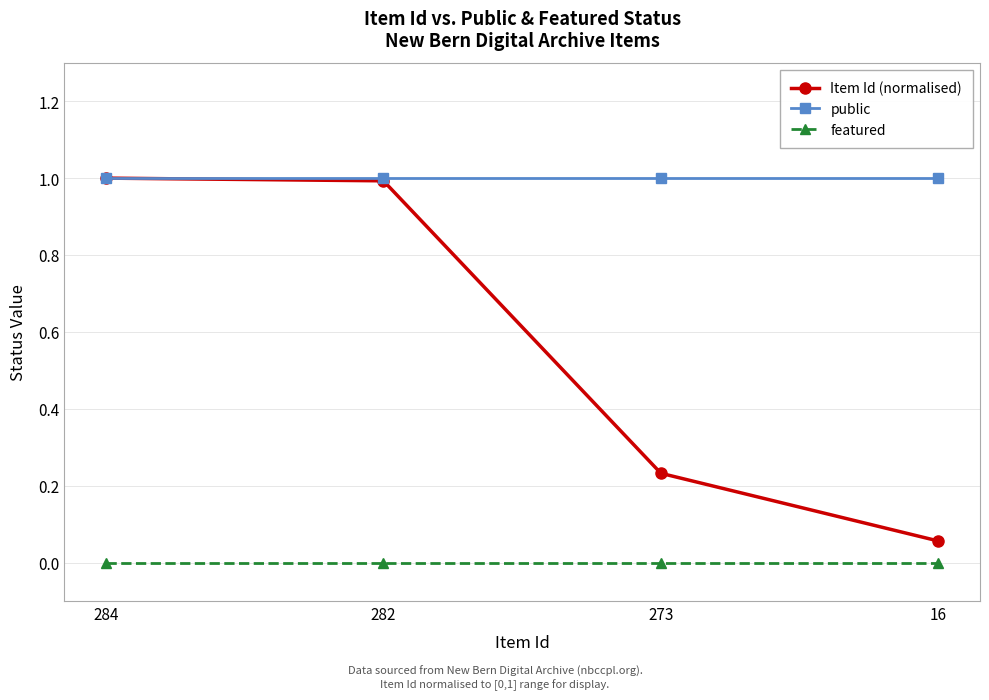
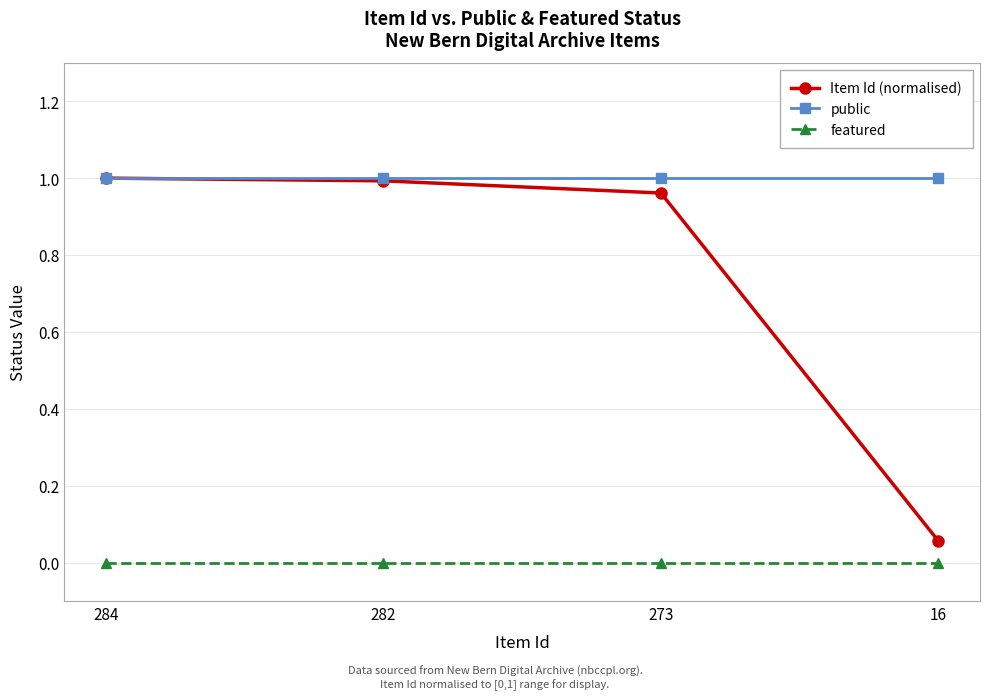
Item Id (normalised), 273: 0.23 -> 0.96
